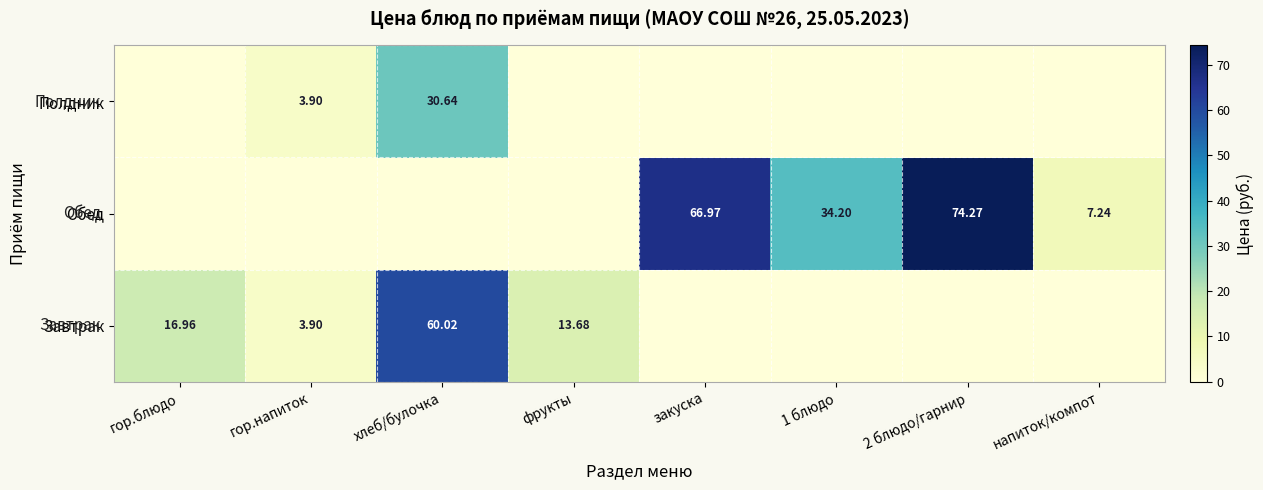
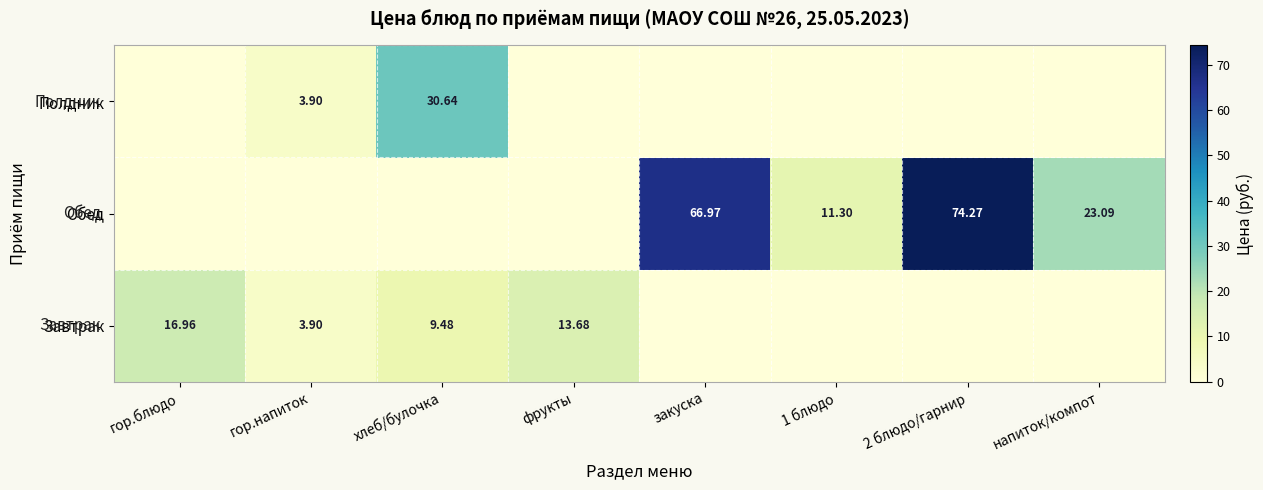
Обед, 1 блюдо: 34.20 -> 11.30
Обед, напиток/компот: 7.24 -> 23.09
Завтрак, хлеб/булочка: 60.02 -> 9.48
